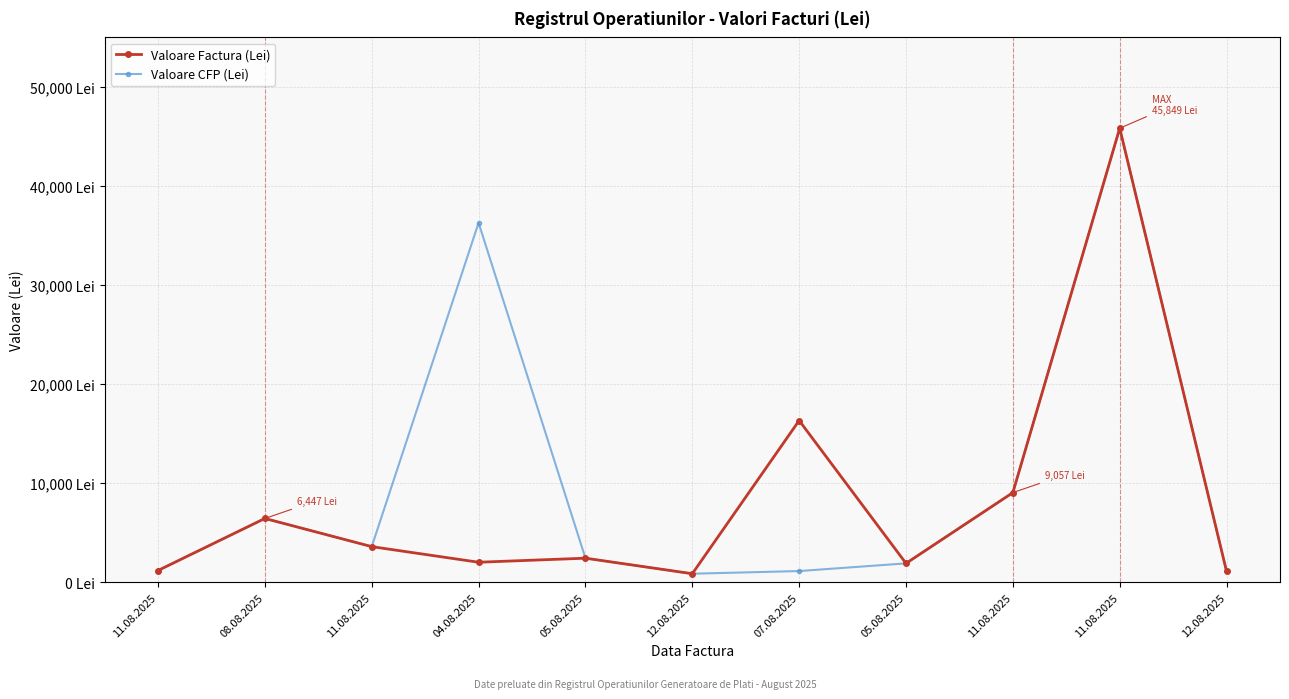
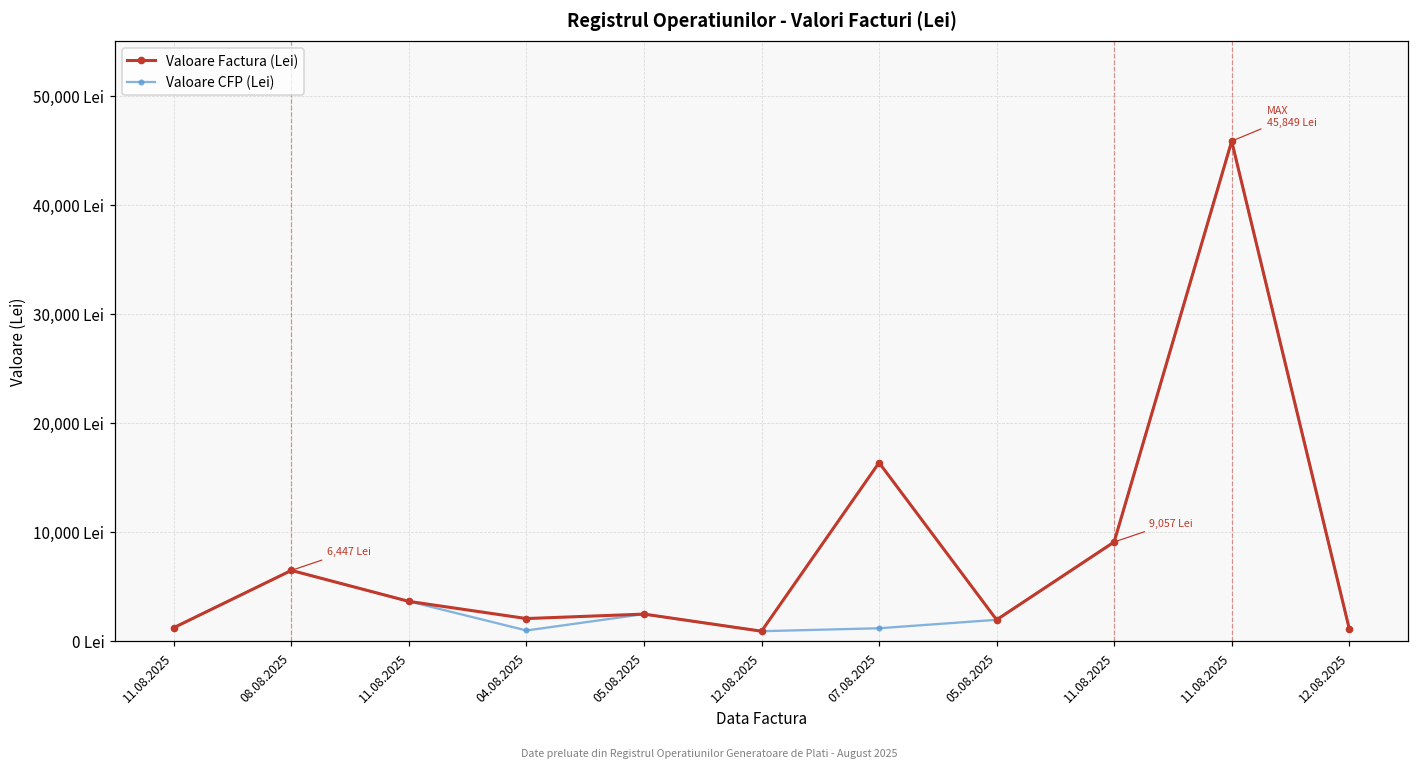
Valoare CFP (Lei), 04.08.2025: 36,000 Lei -> 1,000 Lei
